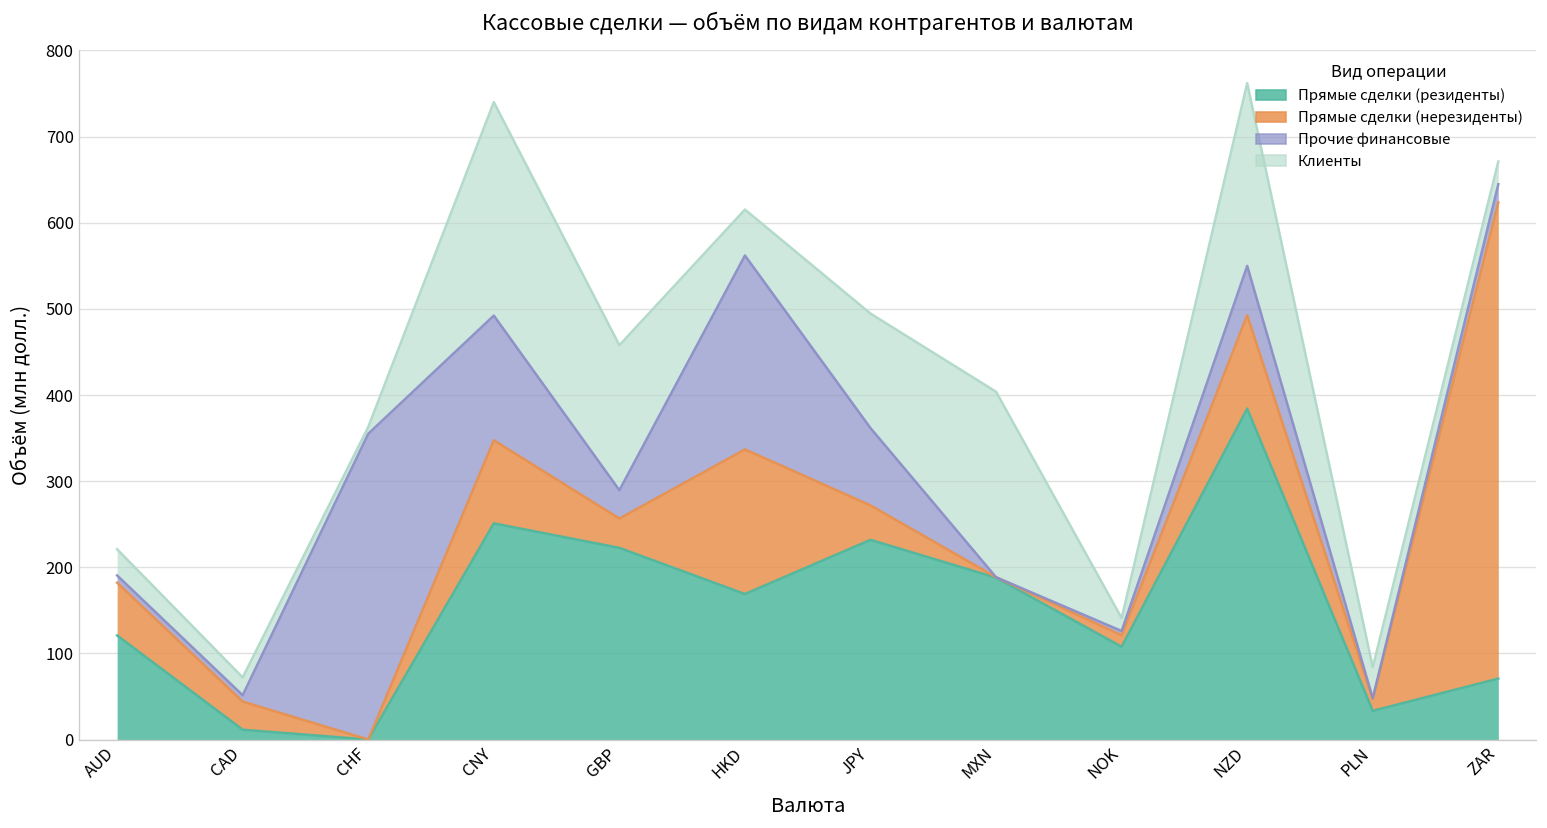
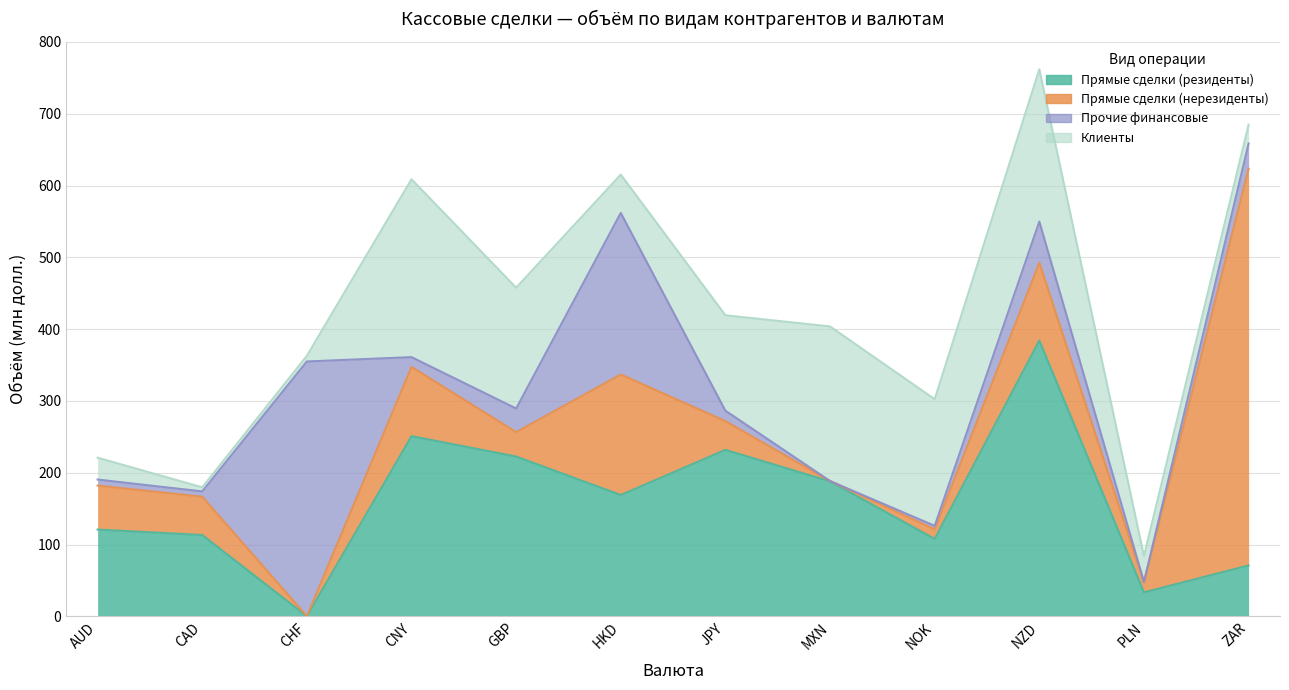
Прямые сделки (резиденты), CAD: 10 -> 110
Прямые сделки (нерезиденты), CAD: 30 -> 50
Клиенты, CAD: 20 -> 10
Прочие финансовые, CNY: 140 -> 10
Прочие финансовые, JPY: 90 -> 10
Клиенты, NOK: 10 -> 180
Прочие финансовые, ZAR: 20 -> 40
